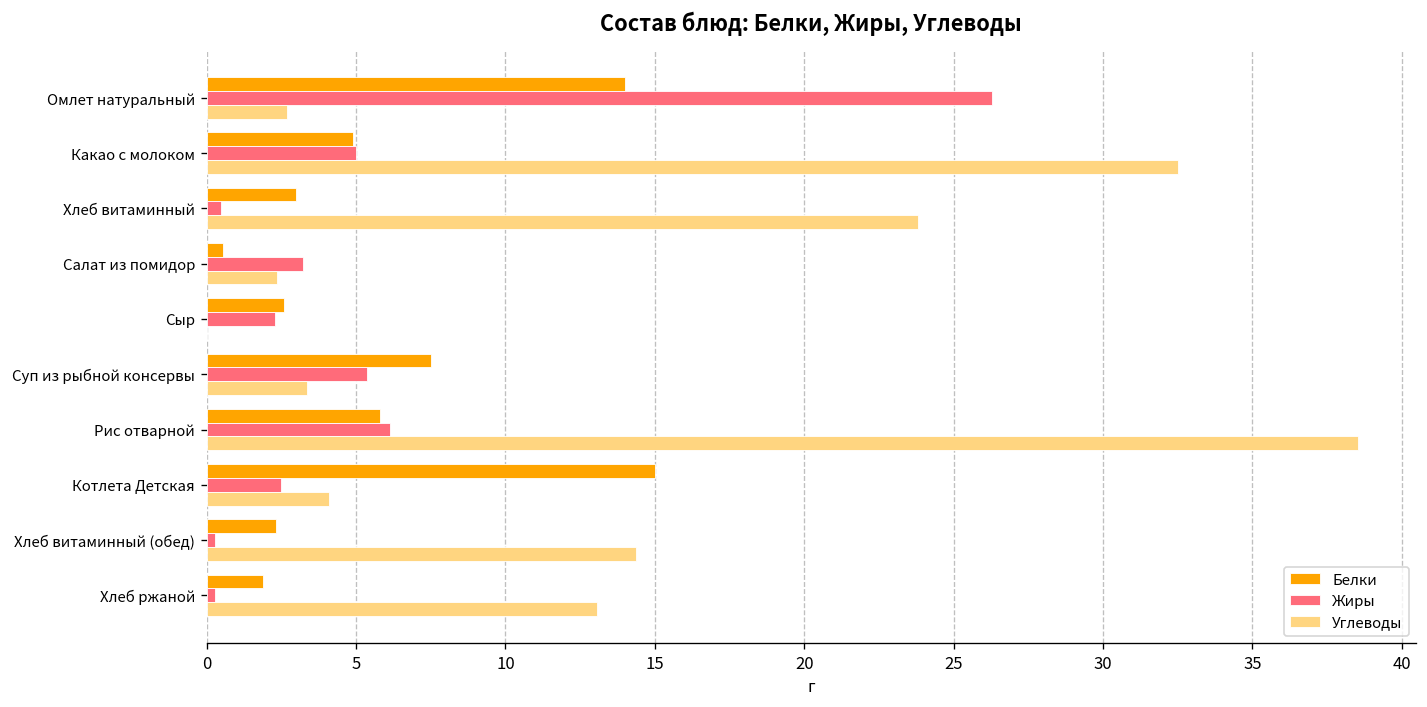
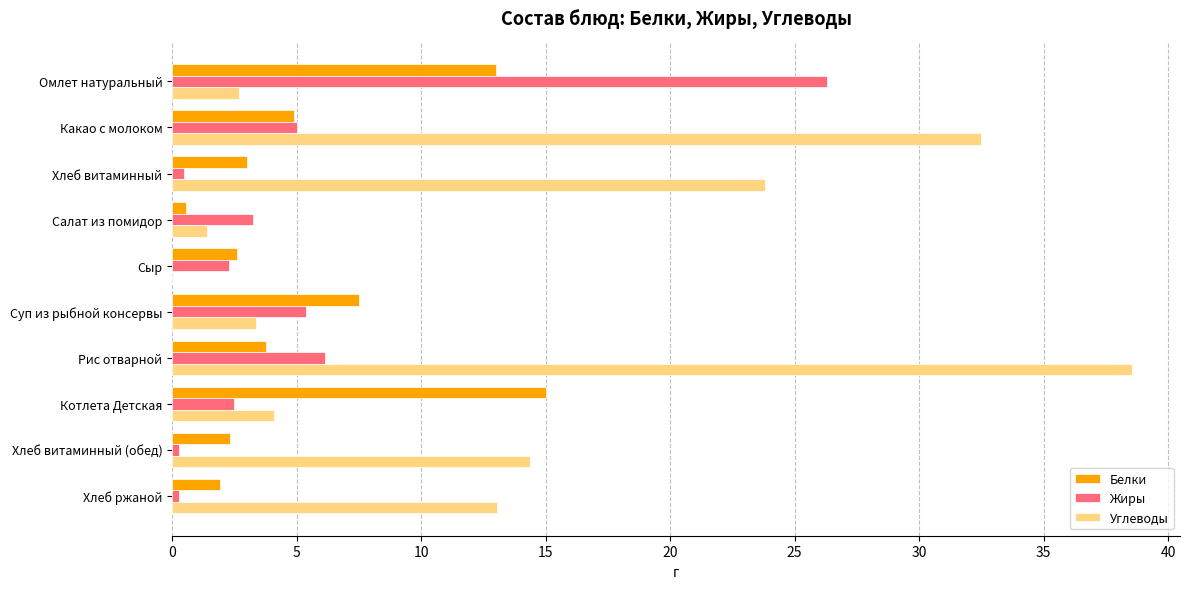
Белки, Омлет натуральный: 14 -> 13
Углеводы, Салат из помидор: 2.3 -> 1.4
Белки, Рис отварной: 5.8 -> 3.8
